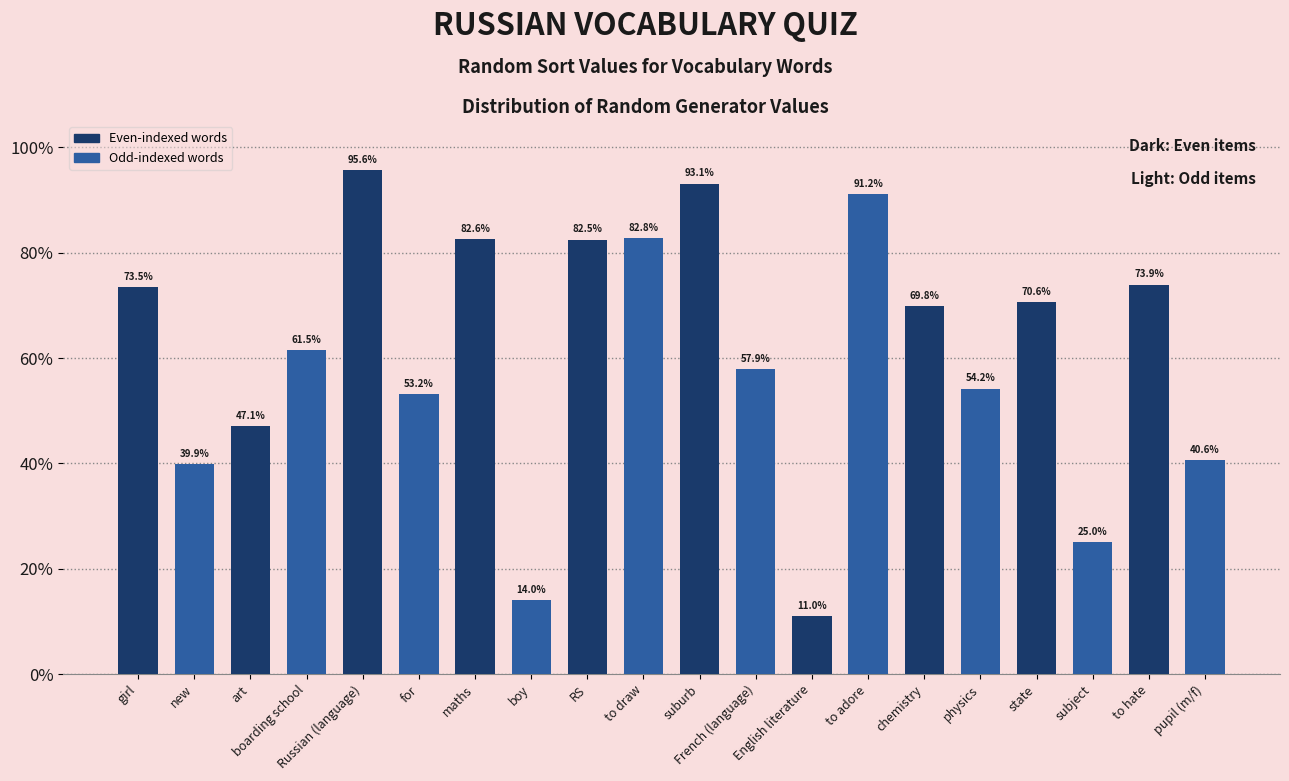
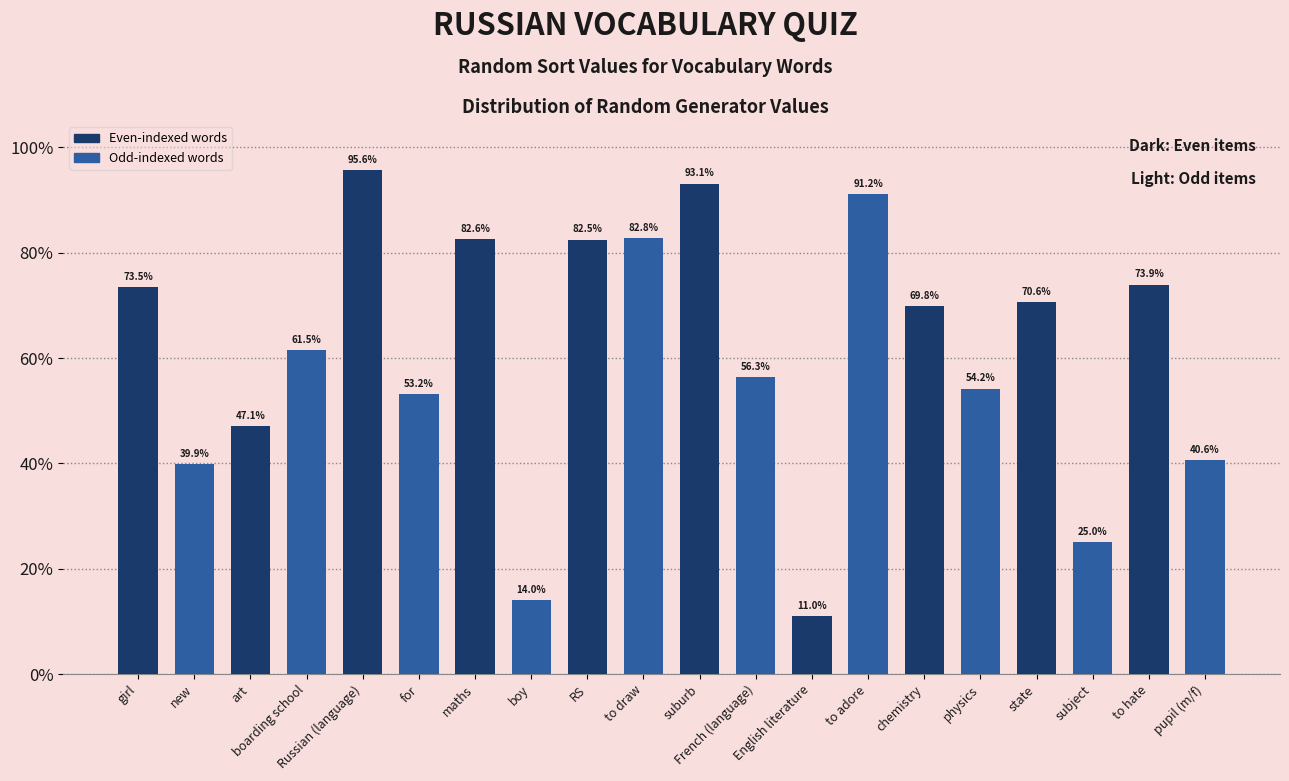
French (language): 57.9% -> 56.3%
